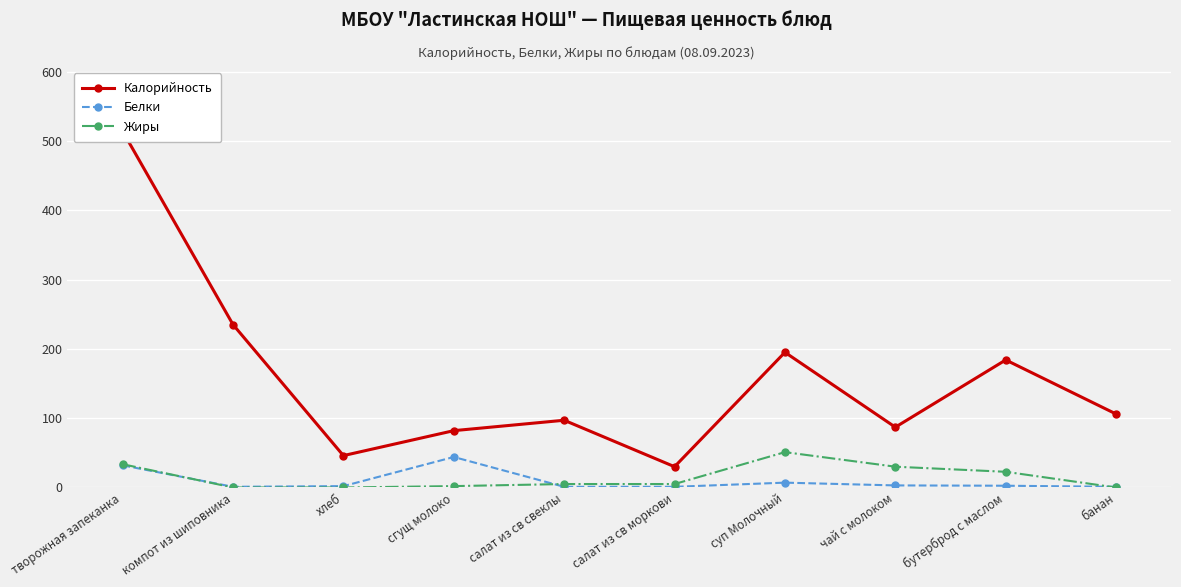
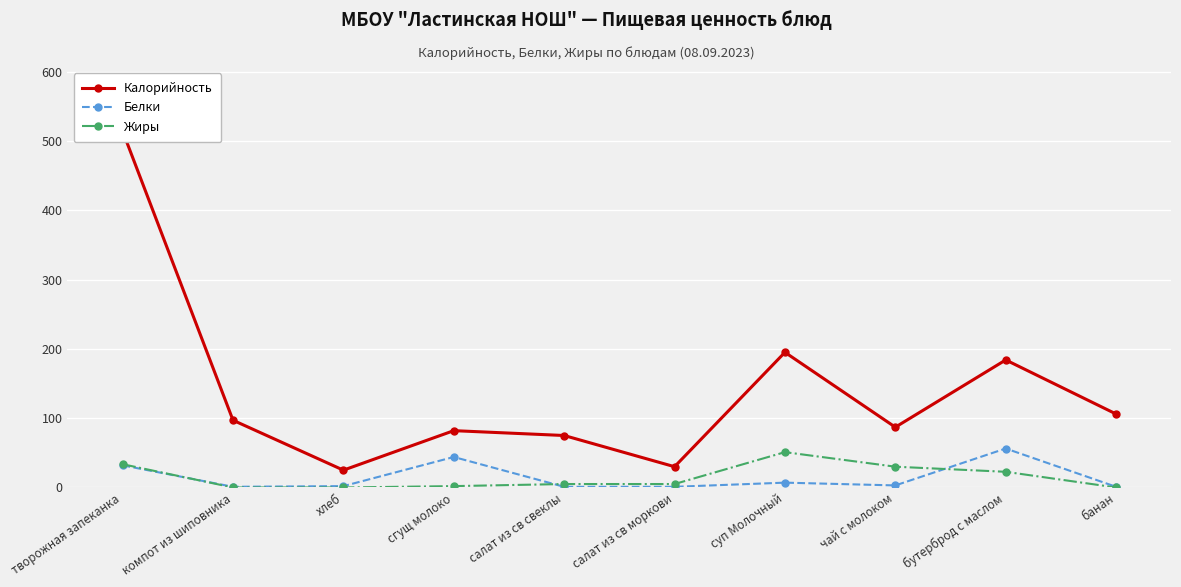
Калорийность, компот из шиповника: 240 -> 100
Калорийность, хлеб: 50 -> 30
Калорийность, салат из св свеклы: 100 -> 80
Белки, бутерброд с маслом: 0 -> 60
